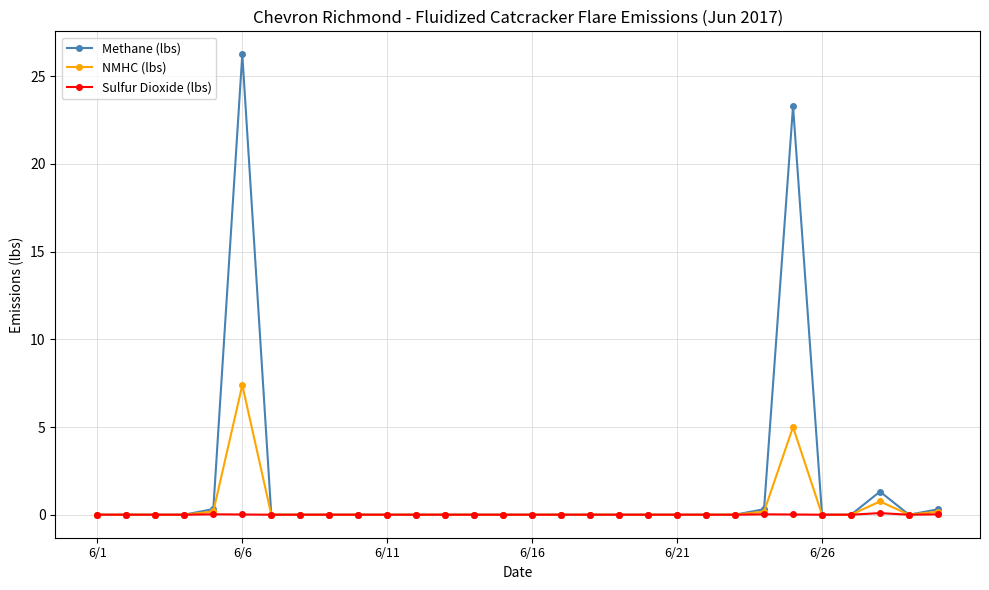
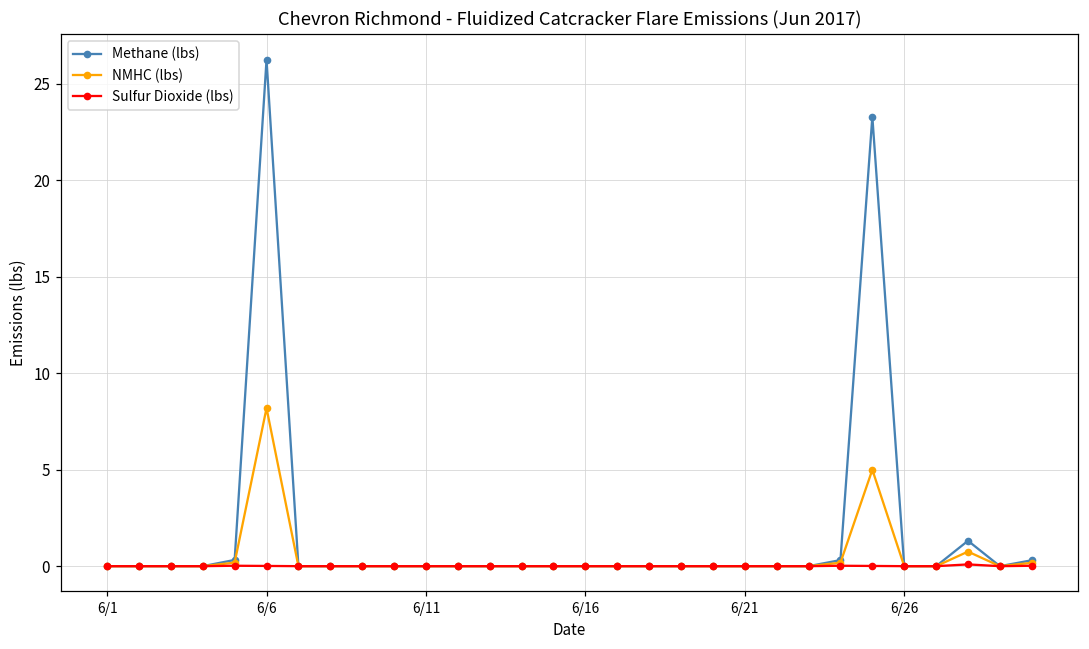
NMHC (lbs), 6/6: 7.4 -> 8.2
